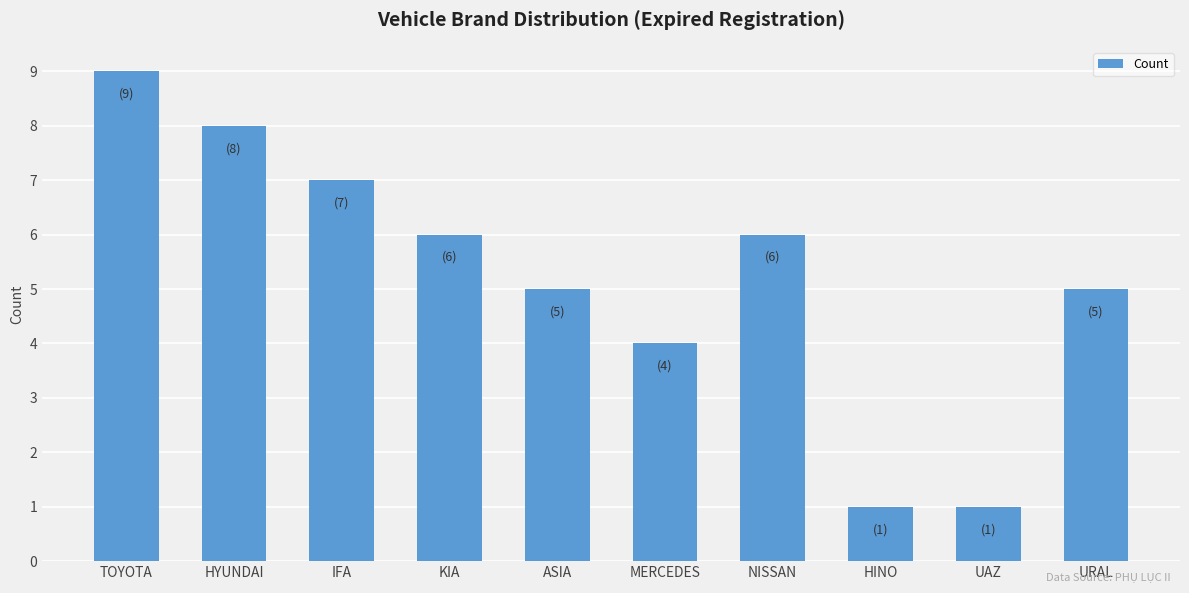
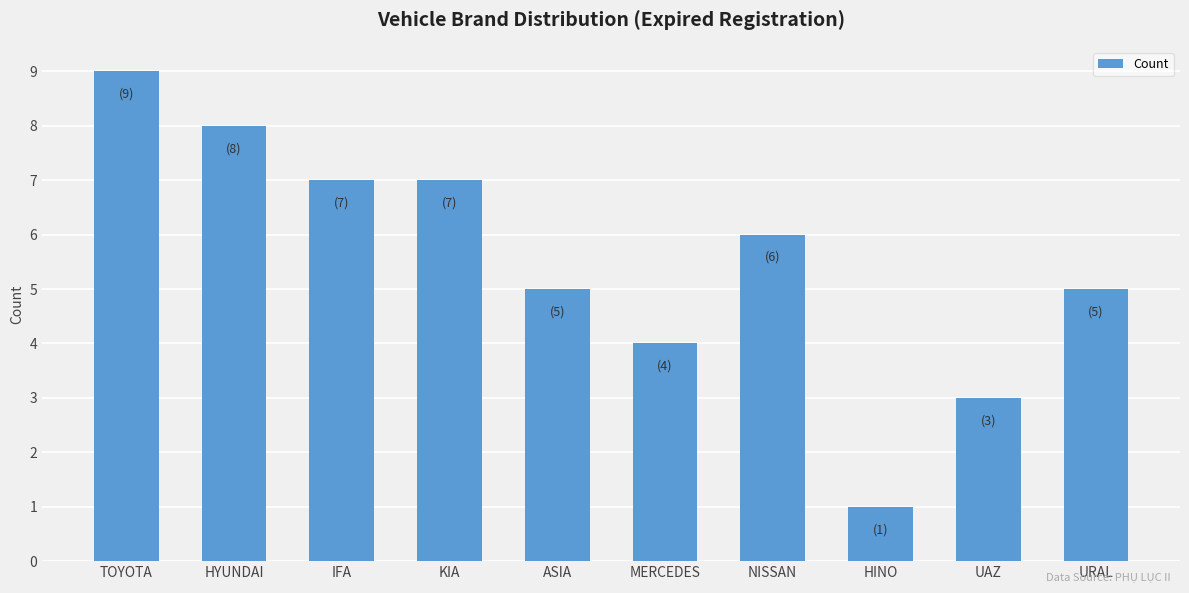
KIA: (6) -> (7)
UAZ: (1) -> (3)
